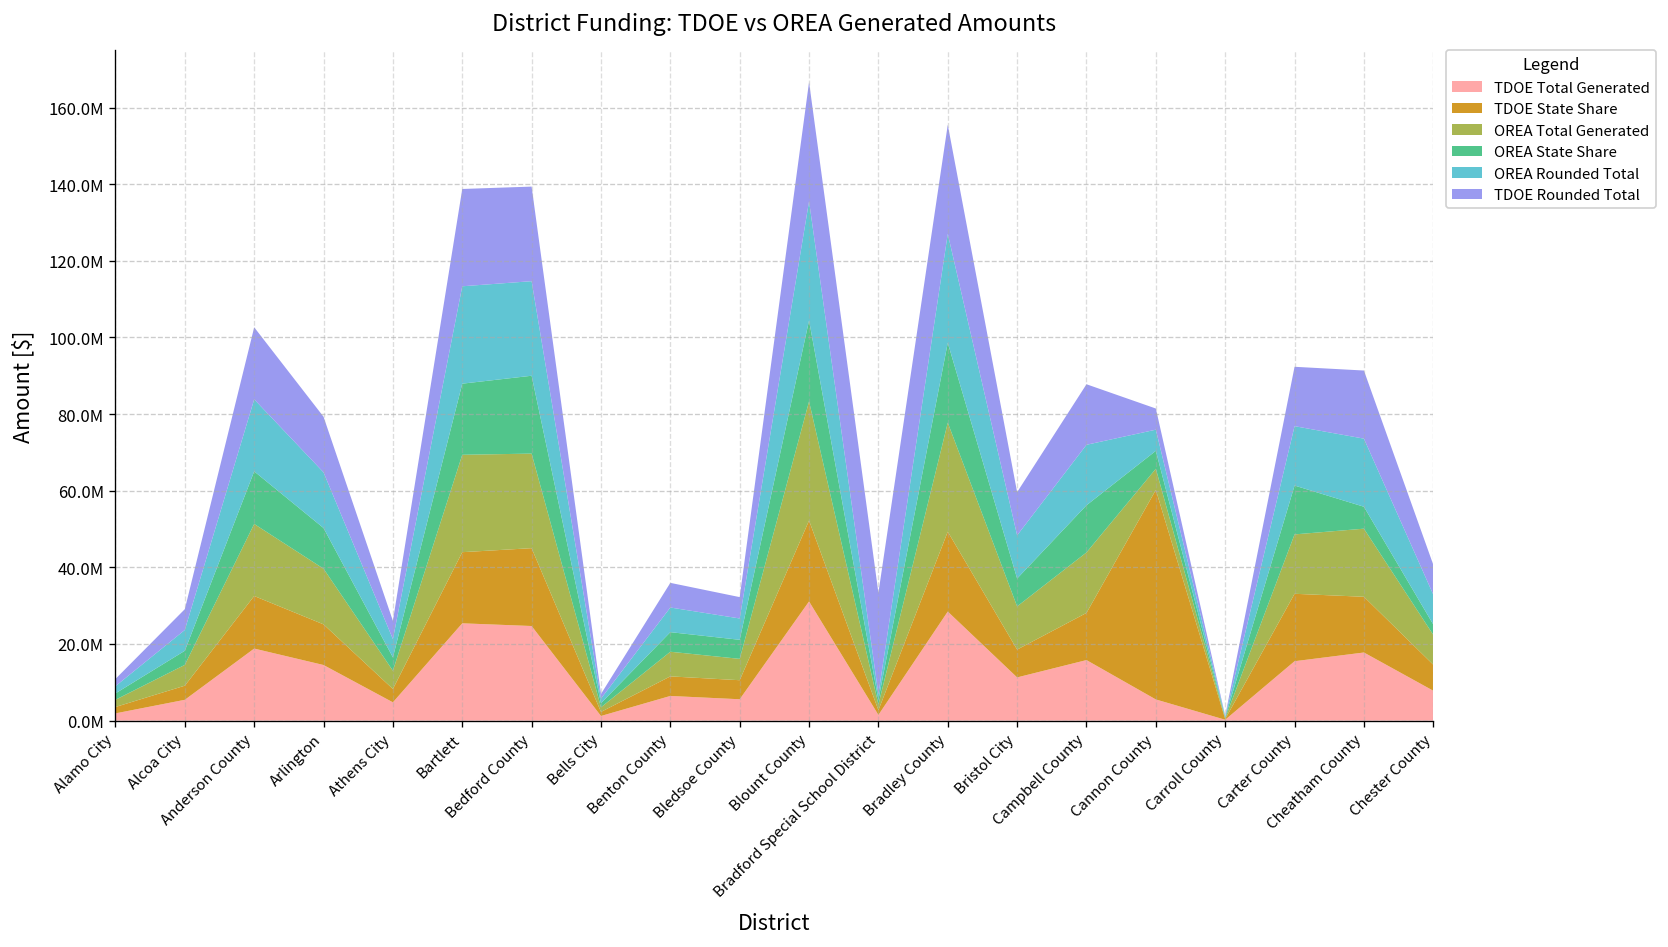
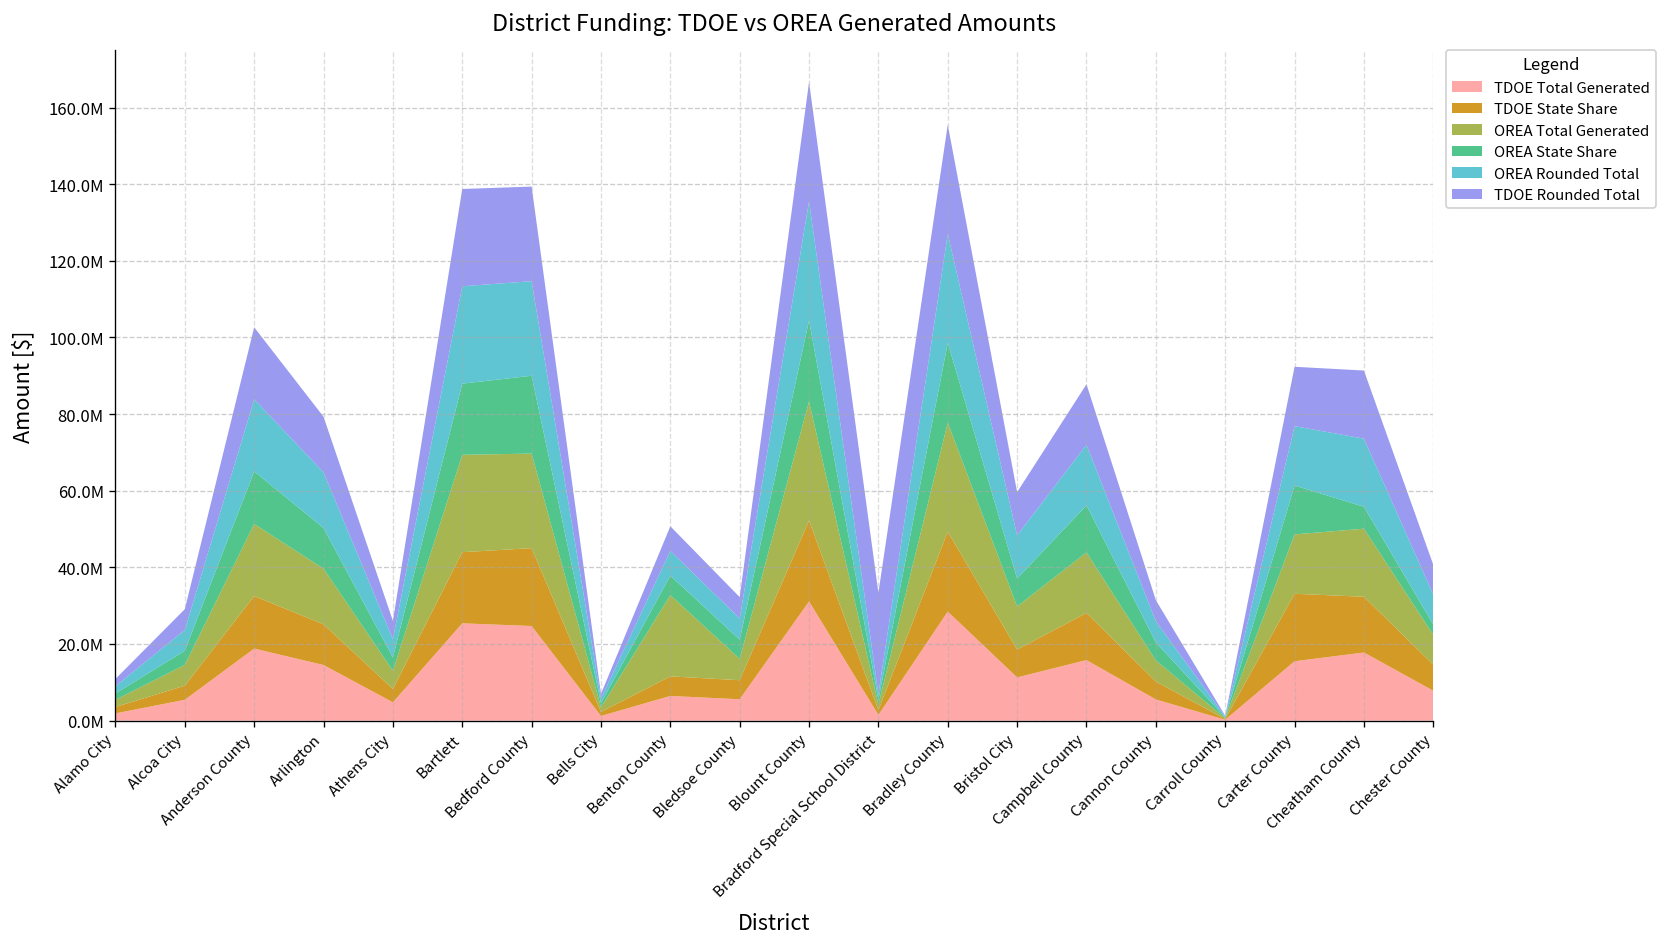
OREA Total Generated, Benton County: 6000000 -> 21000000
TDOE State Share, Cannon County: 55000000 -> 5000000
